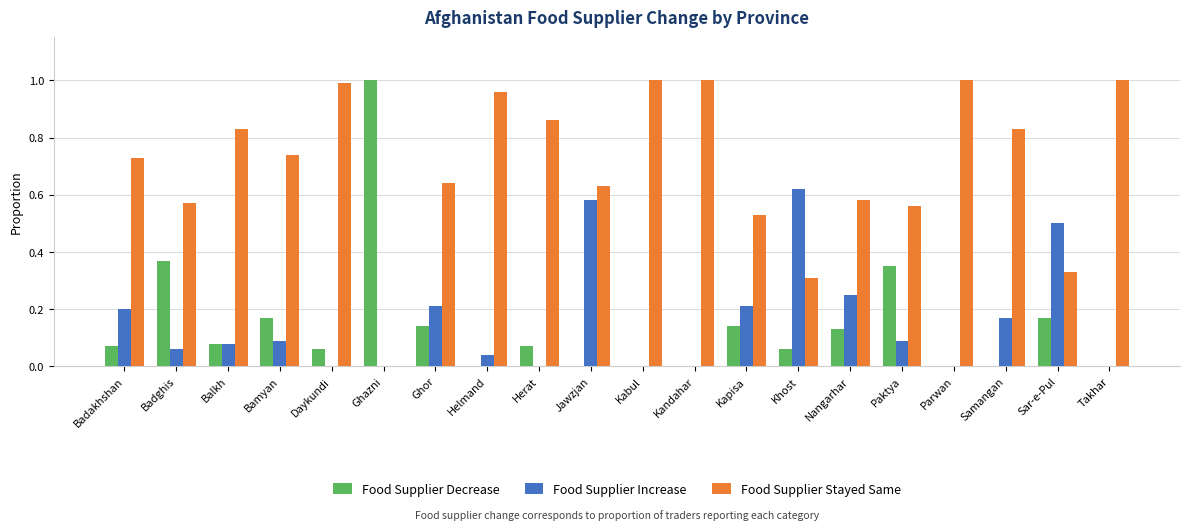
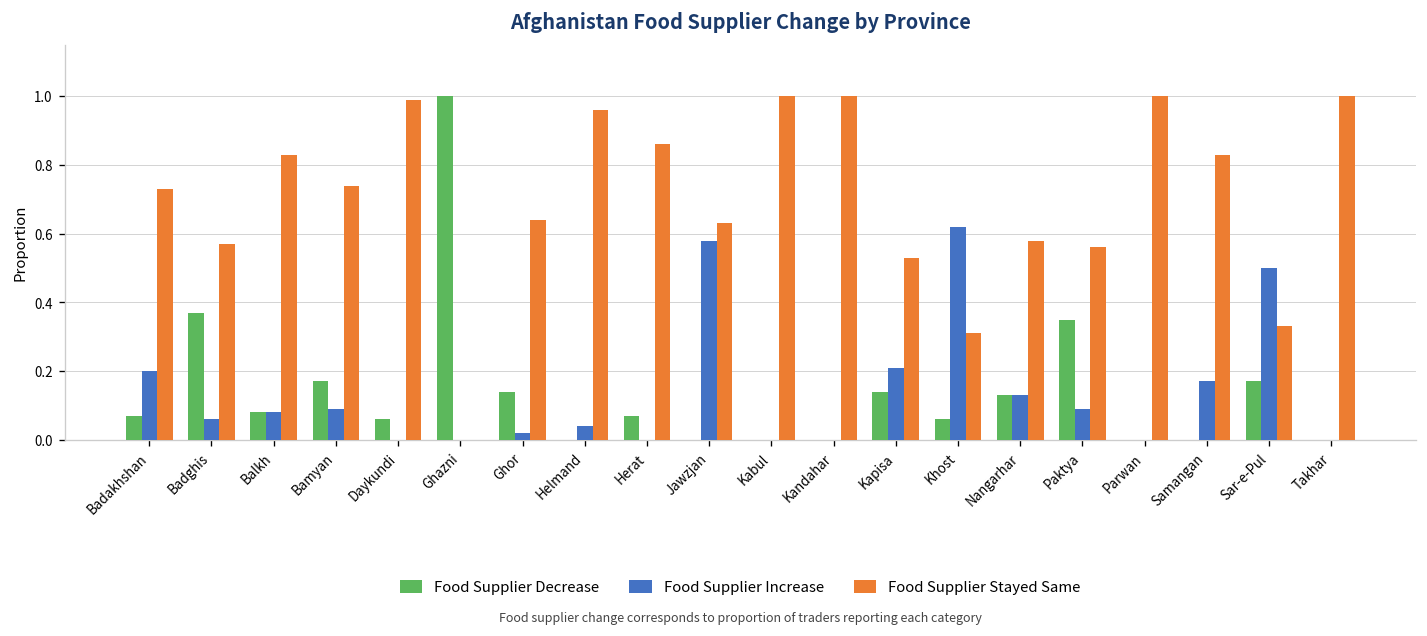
Food Supplier Increase, Ghor: 0.21 -> 0.02
Food Supplier Increase, Nangarhar: 0.25 -> 0.13
